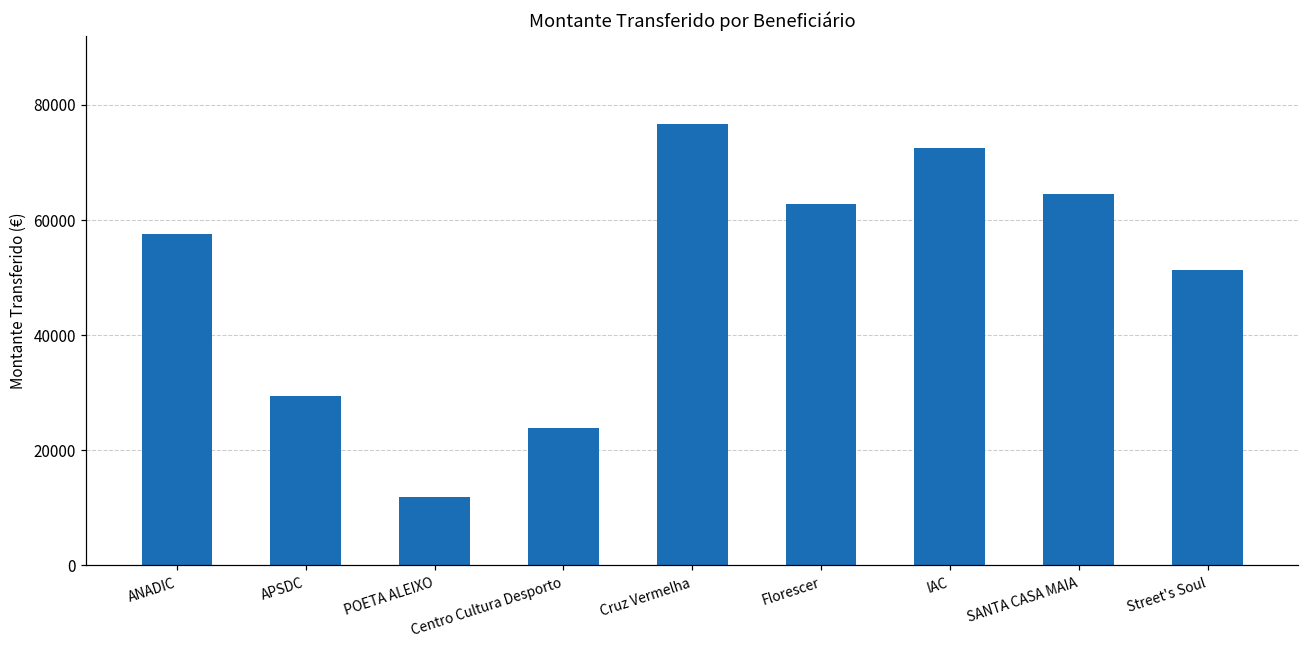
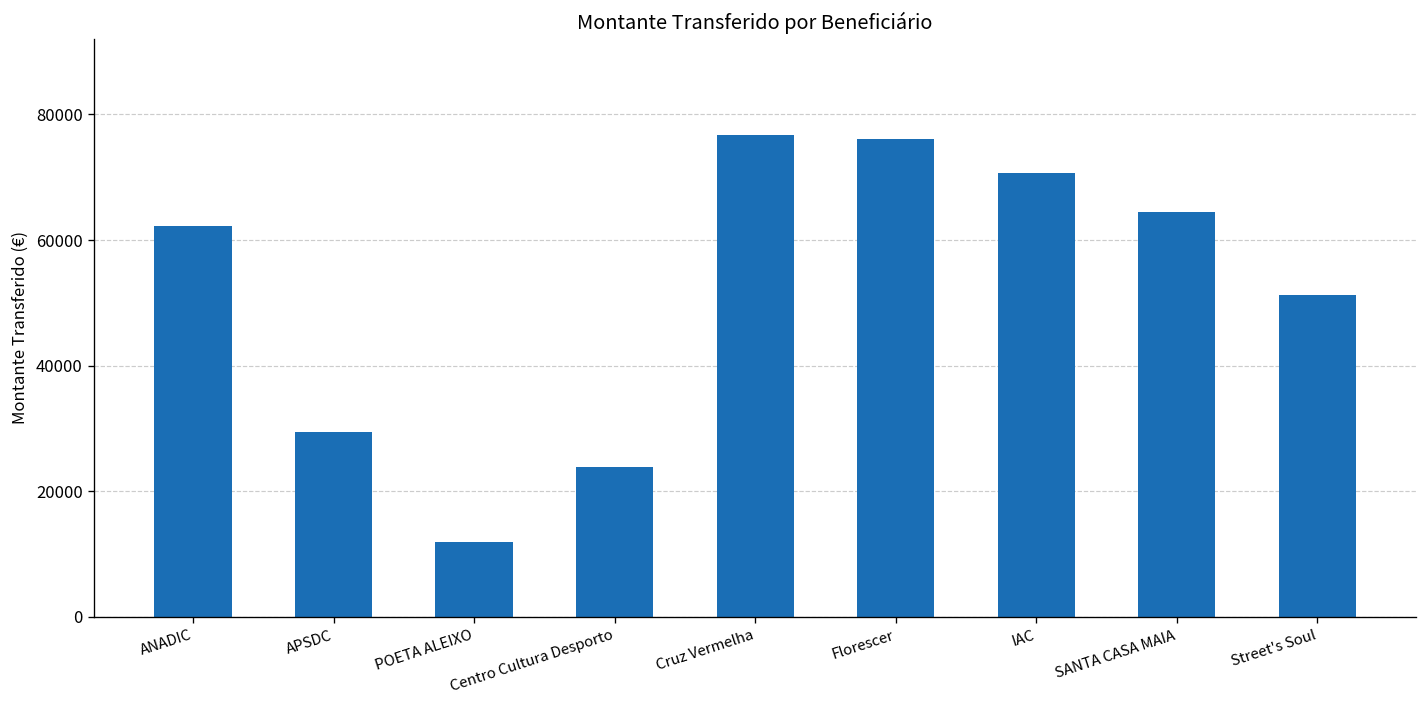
ANADIC: 58000 -> 62000
Florescer: 63000 -> 76000
IAC: 73000 -> 71000
